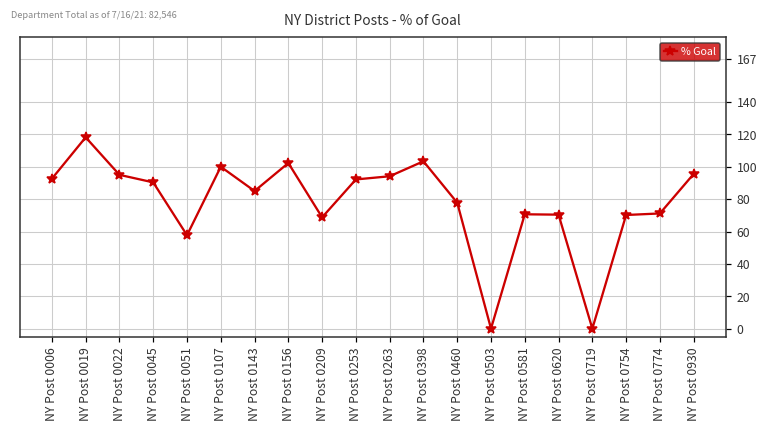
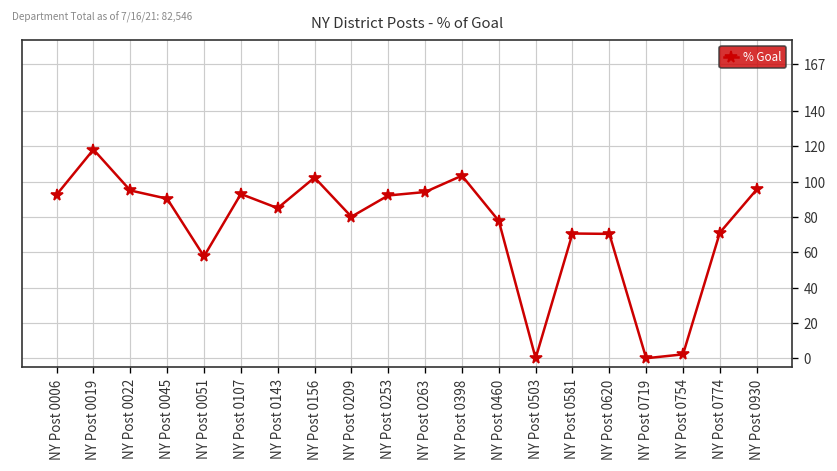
NY Post 0107: 100 -> 93
NY Post 0209: 69 -> 80
NY Post 0754: 70 -> 2
